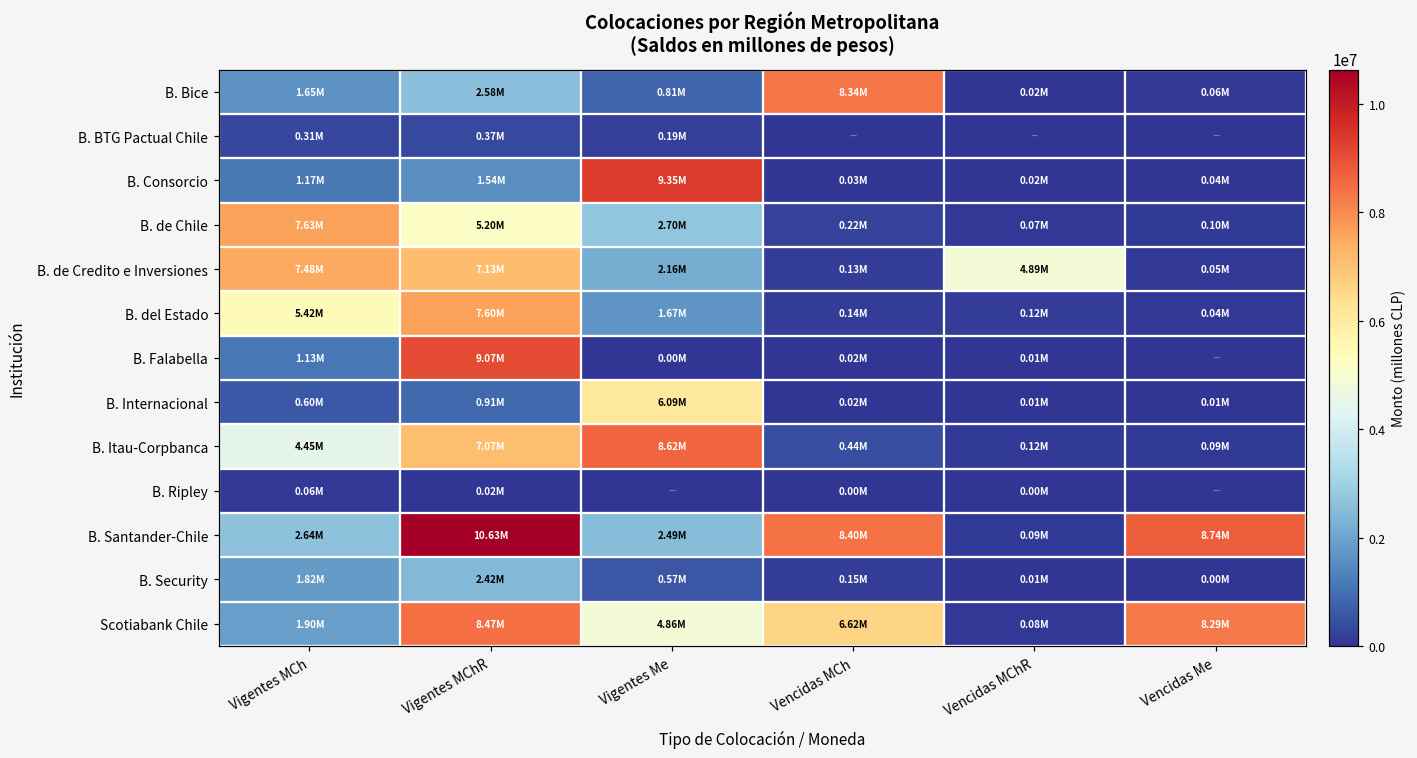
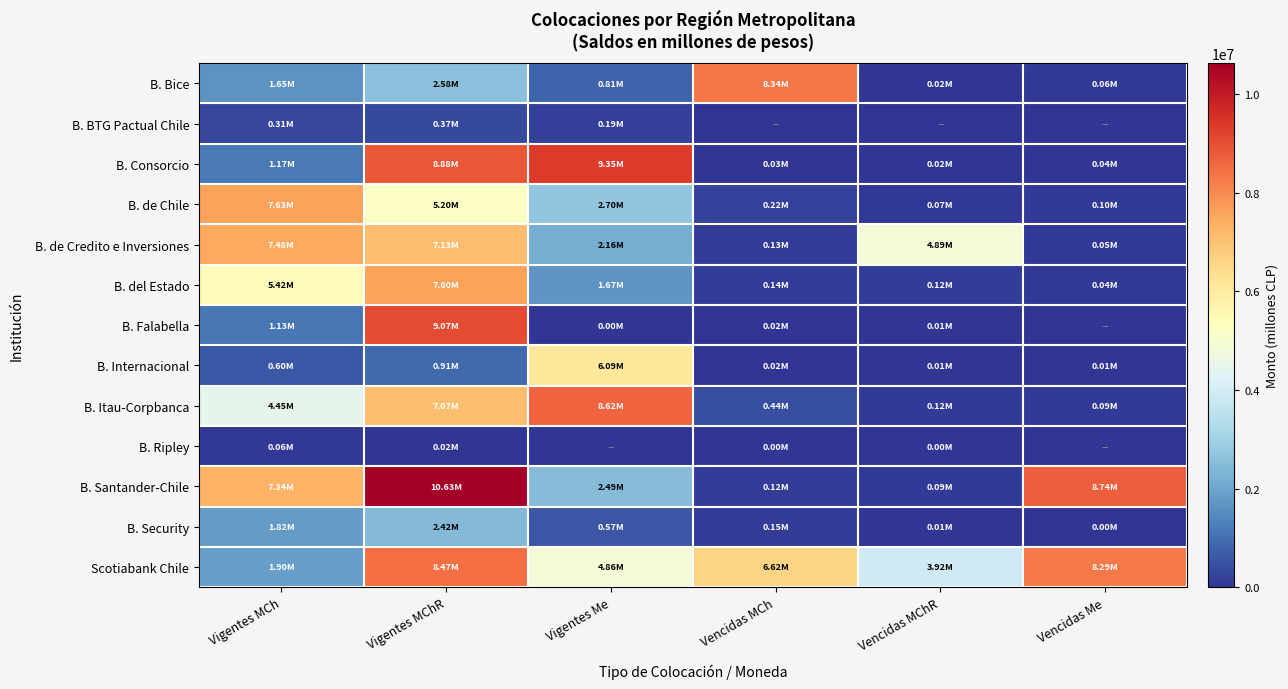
B. Consorcio, Vigentes MChR: 1.54M -> 8.88M
B. Santander-Chile, Vigentes MCh: 2.64M -> 7.34M
B. Santander-Chile, Vencidas MCh: 8.40M -> 0.12M
Scotiabank Chile, Vencidas MChR: 0.08M -> 3.92M
